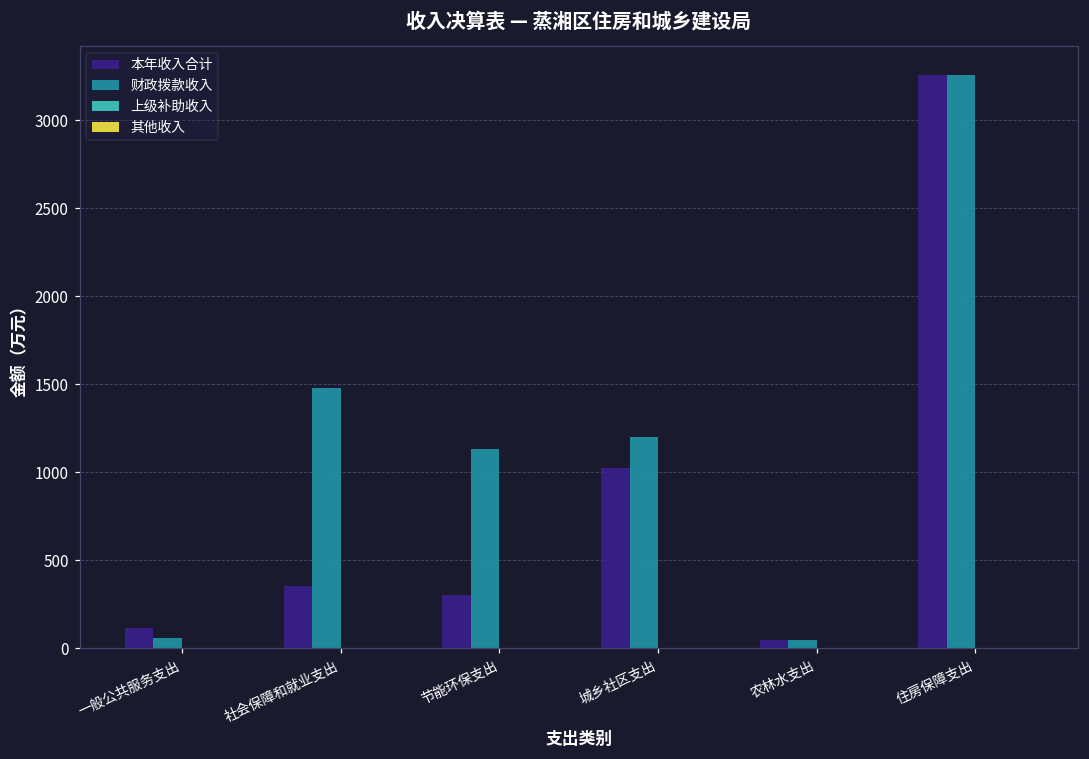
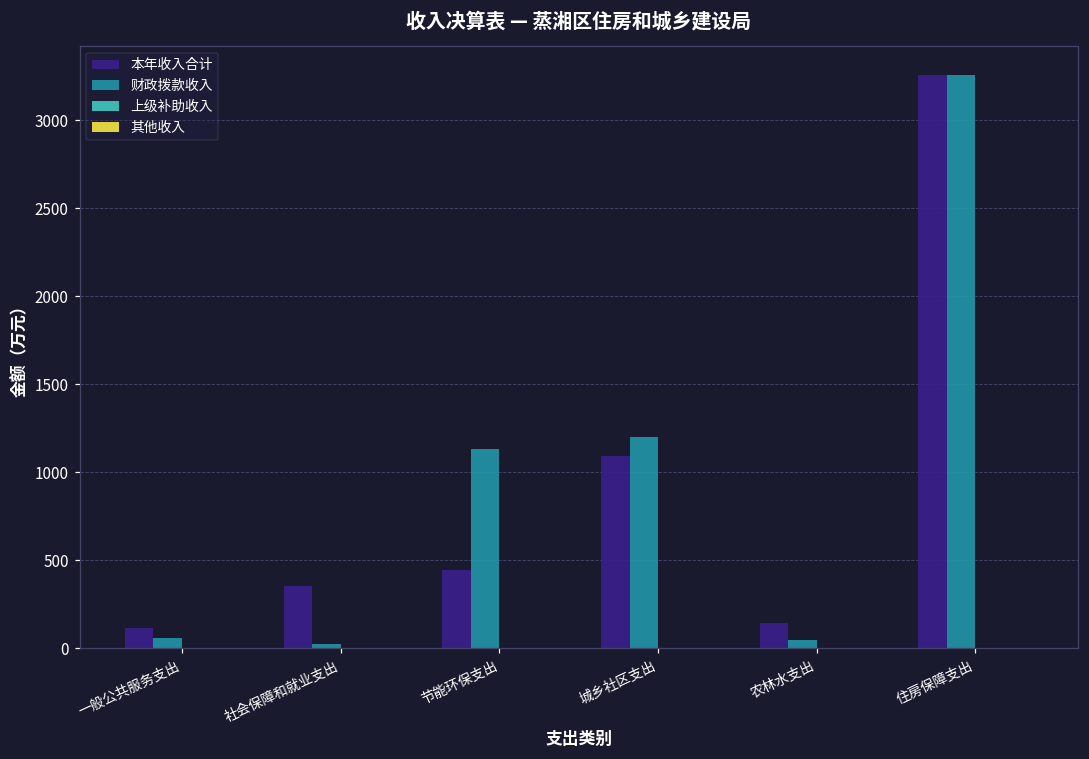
财政拨款收入, 社会保障和就业支出: 1480 -> 20
本年收入合计, 节能环保支出: 300 -> 450
本年收入合计, 城乡社区支出: 1030 -> 1090
本年收入合计, 农林水支出: 50 -> 140
